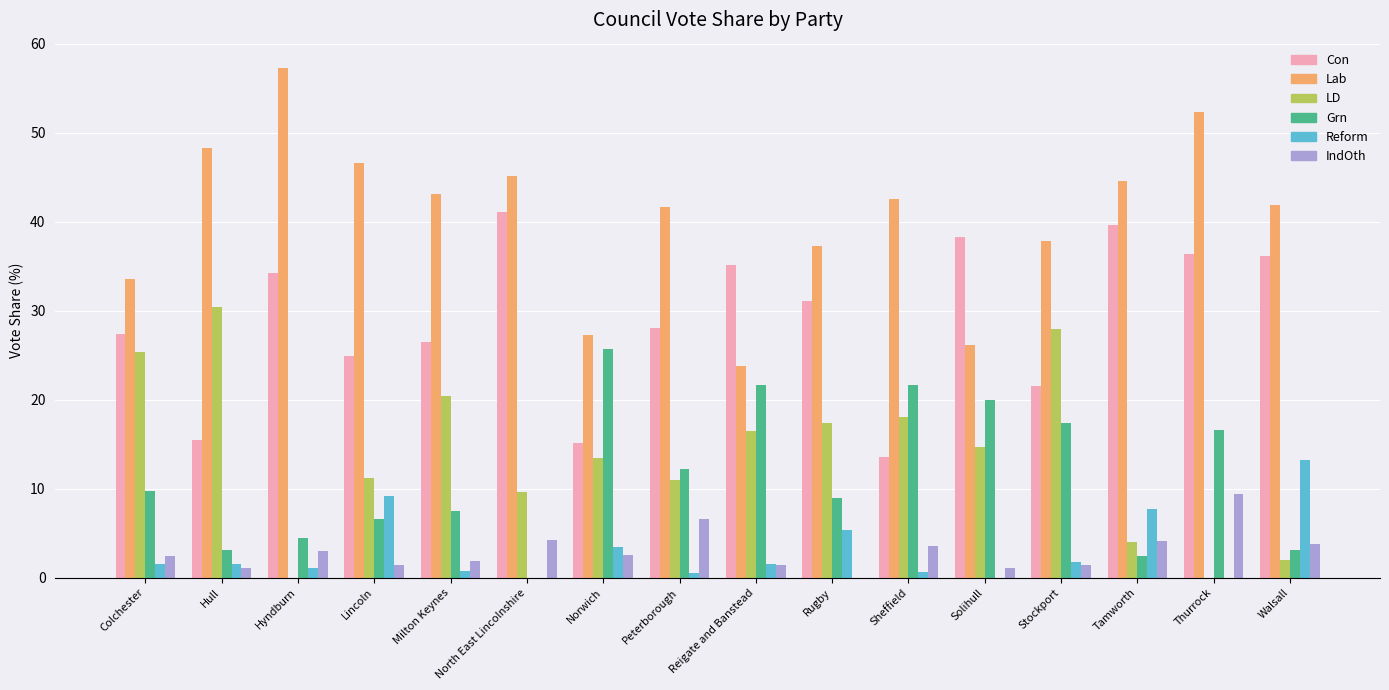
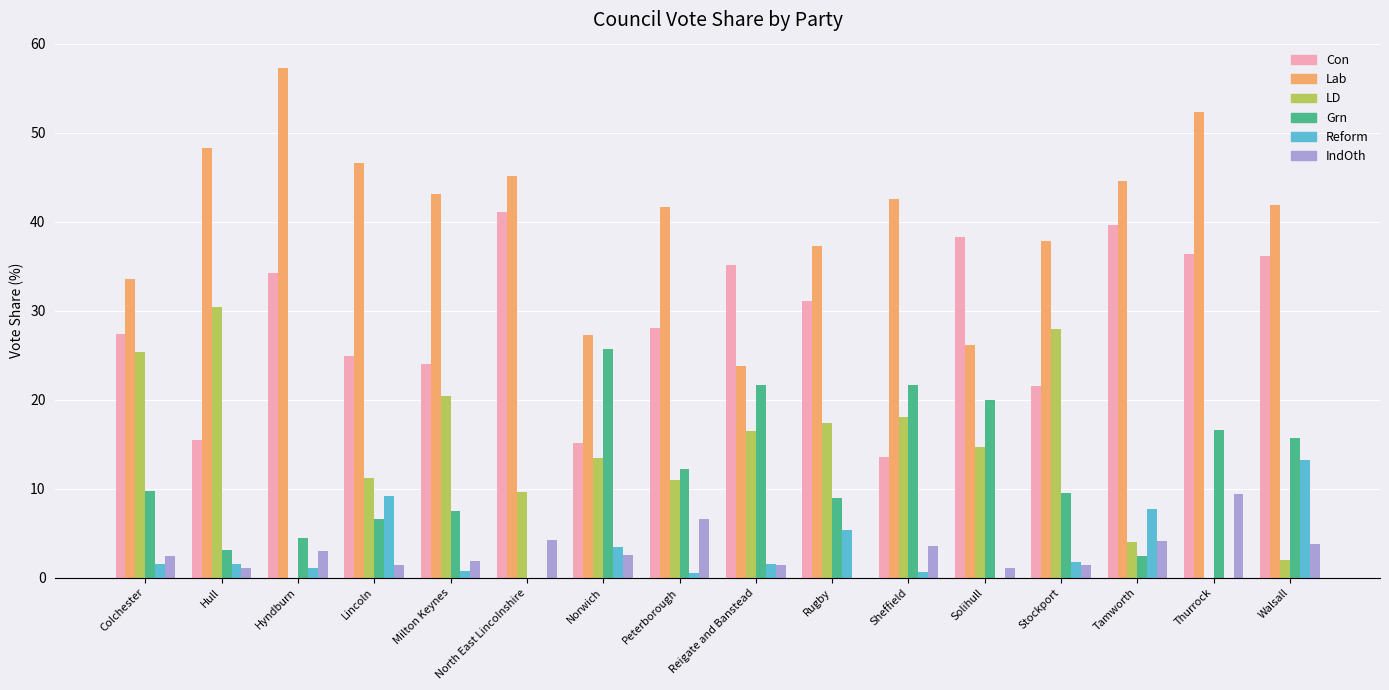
Con, Milton Keynes: 26 -> 24
Grn, Stockport: 17 -> 10
Grn, Walsall: 3 -> 16
